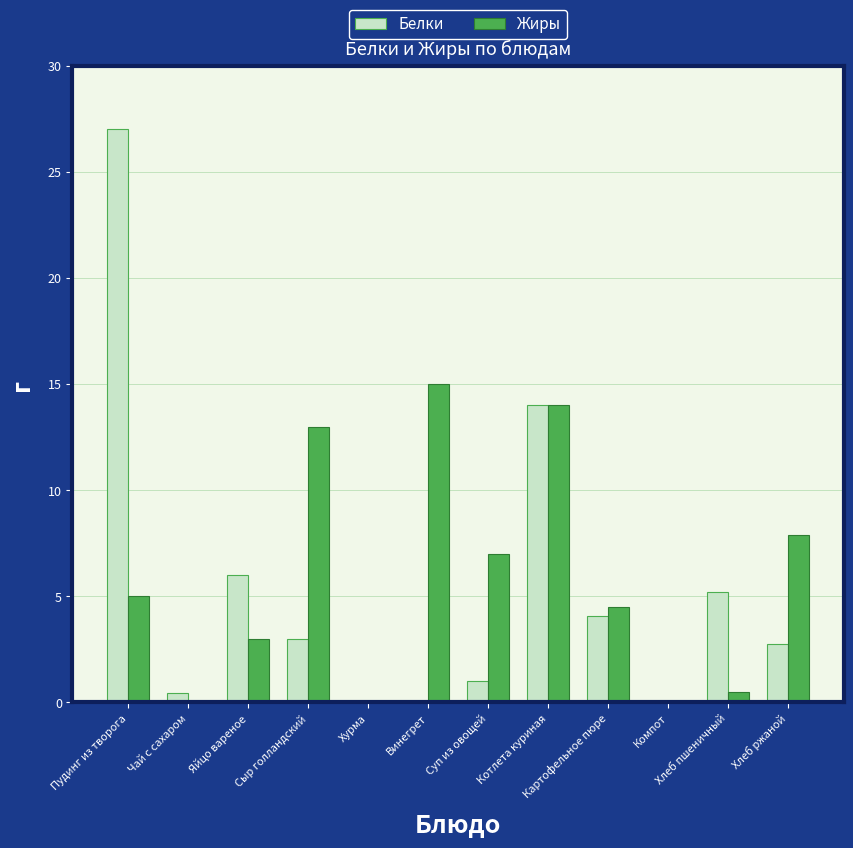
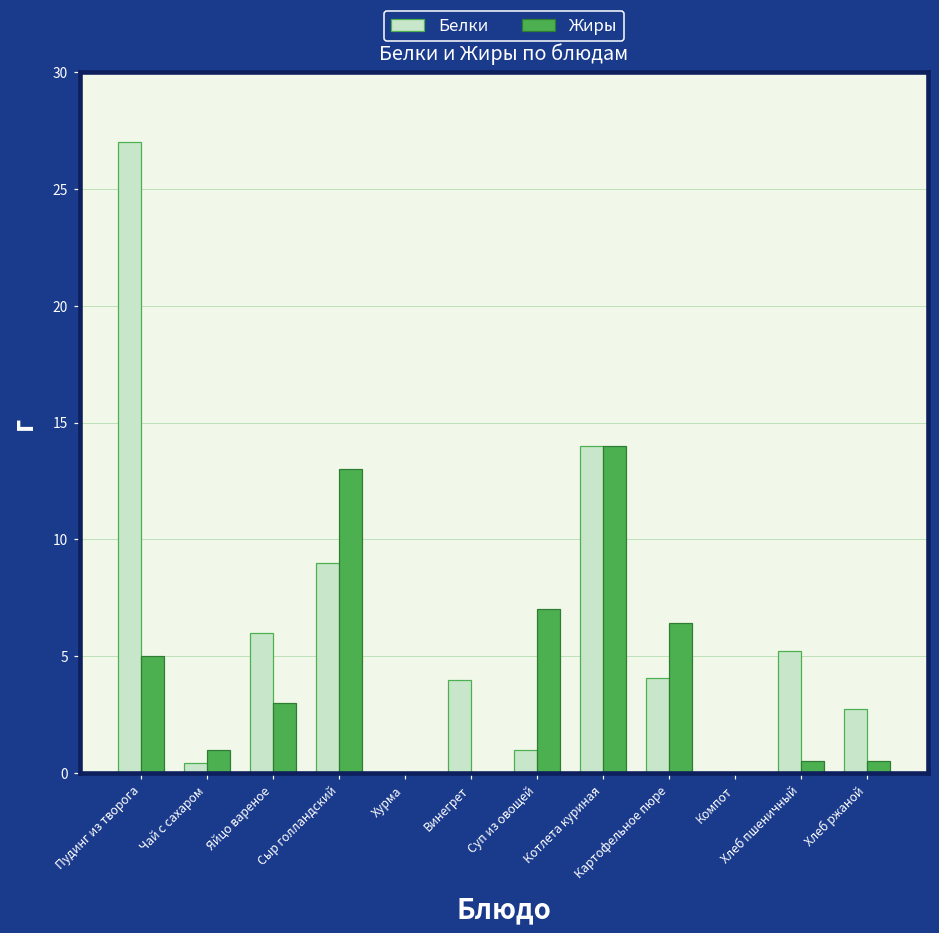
Жиры, Чай с сахаром: 0 -> 1
Белки, Сыр голландский: 3 -> 9
Белки, Винегрет: 0 -> 4
Жиры, Винегрет: 15 -> 0
Жиры, Картофельное пюре: 4.5 -> 6.4
Жиры, Хлеб ржаной: 7.9 -> 0.5
